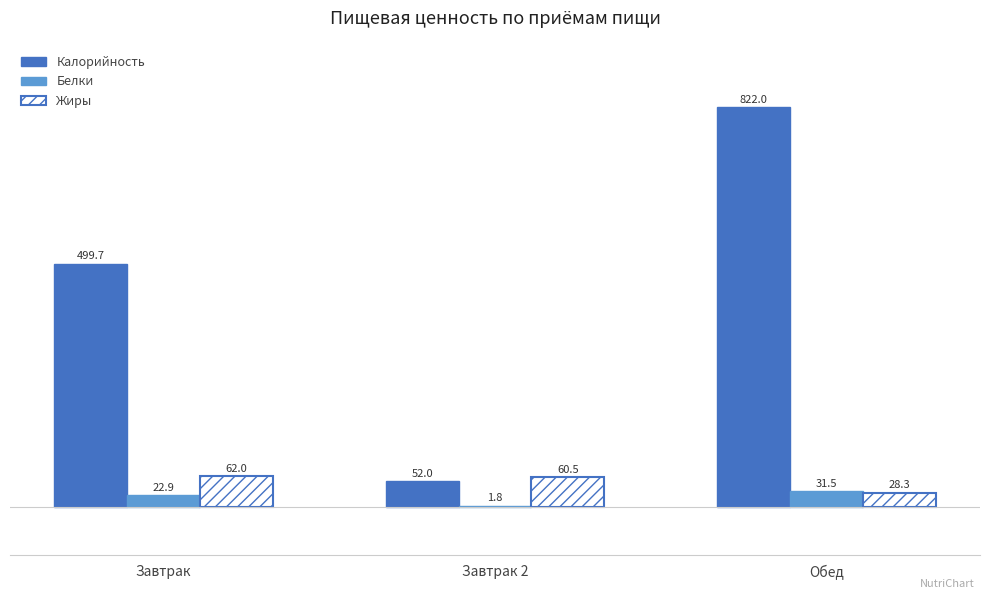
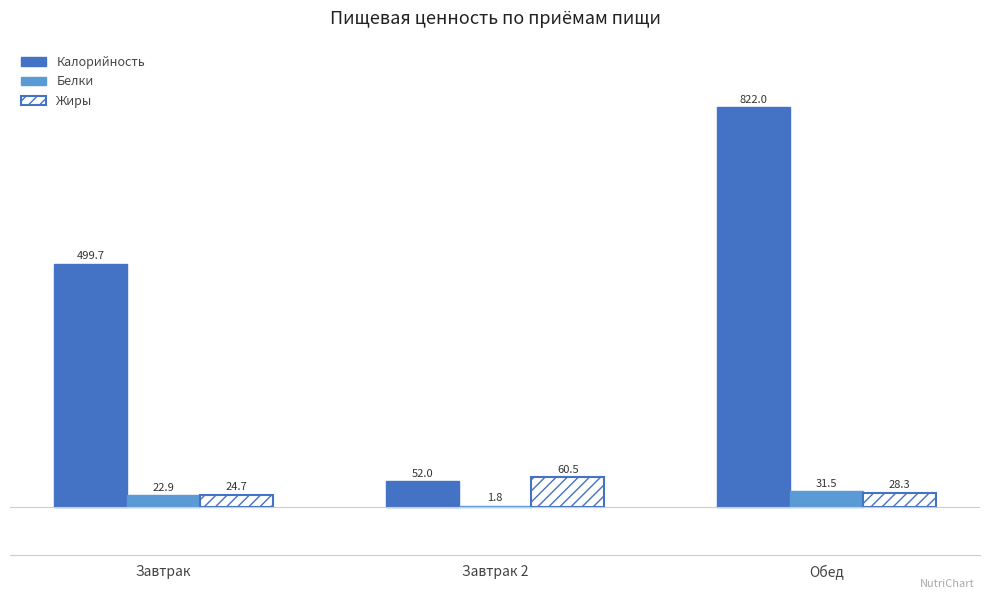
Жиры, Завтрак: 62.0 -> 24.7
